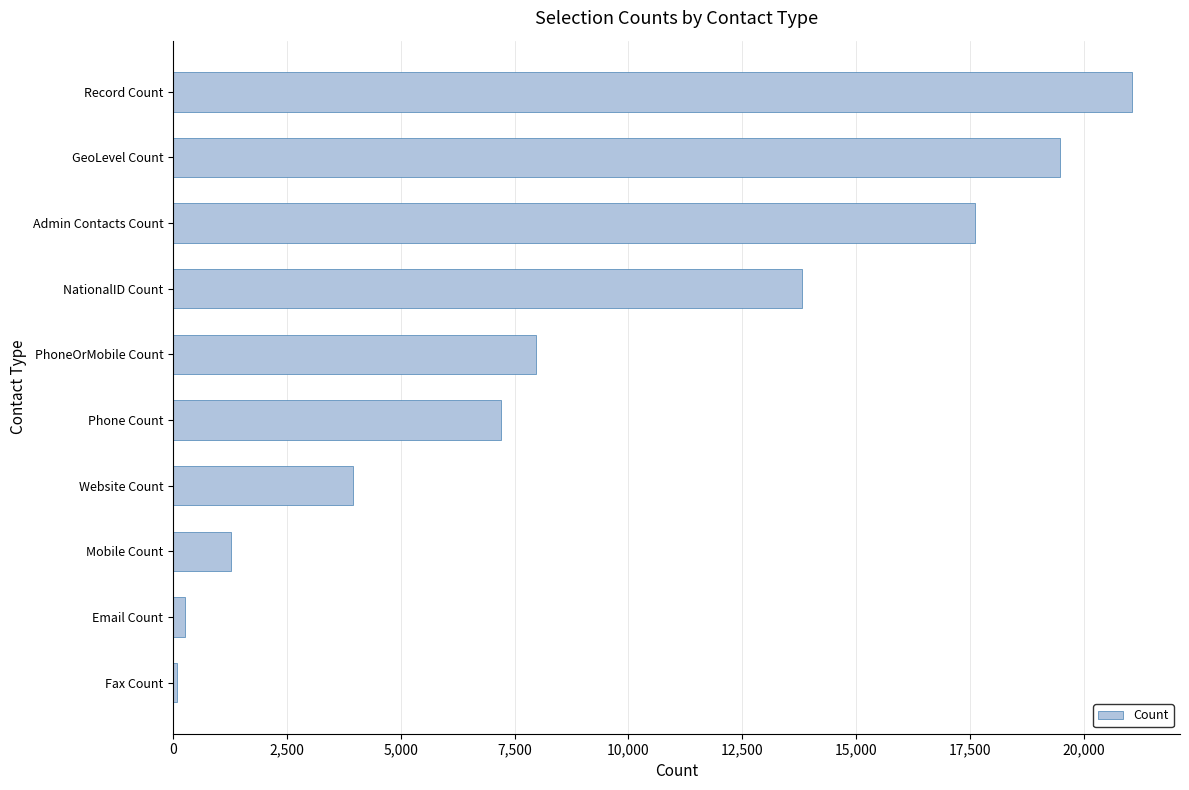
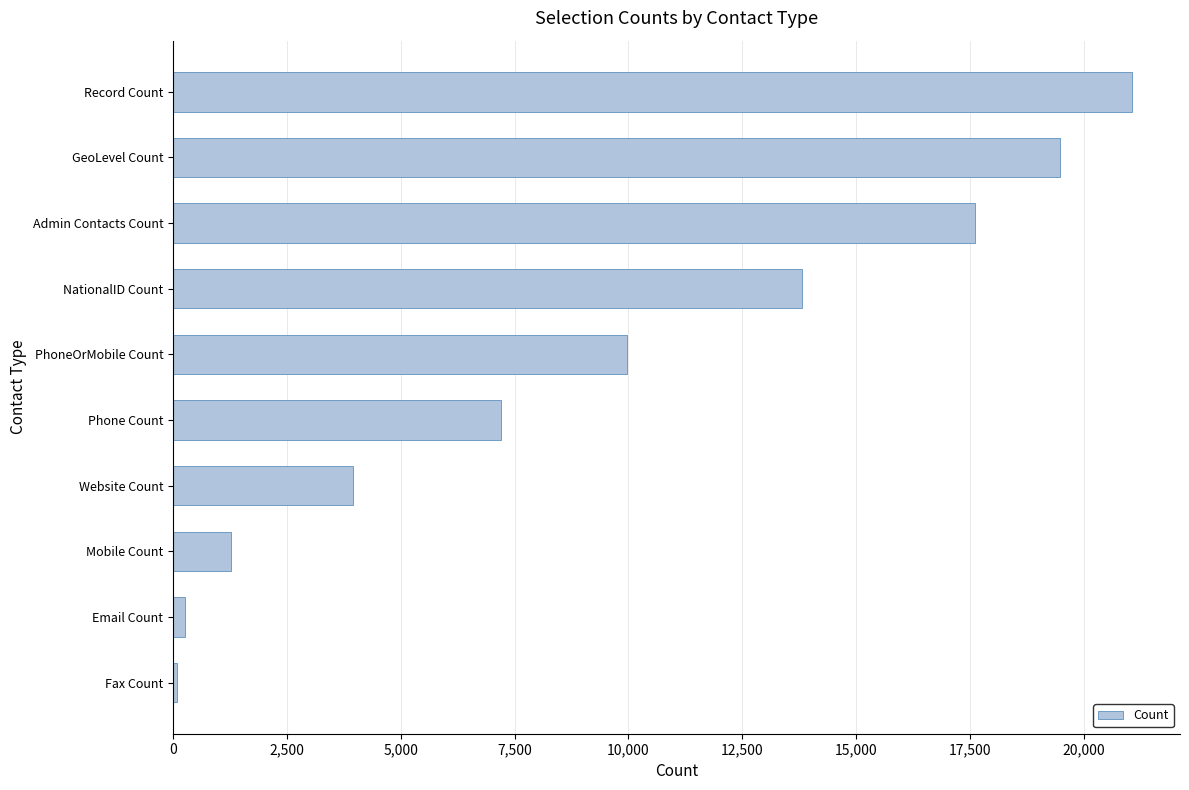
PhoneOrMobile Count: 8,000 -> 10,000
